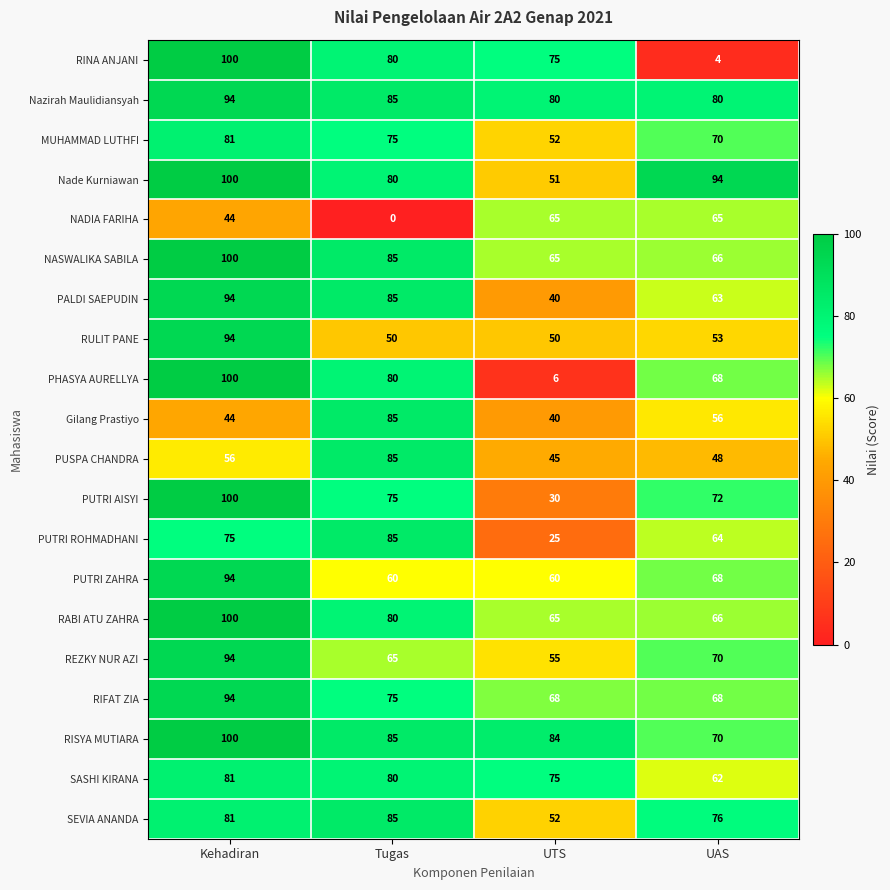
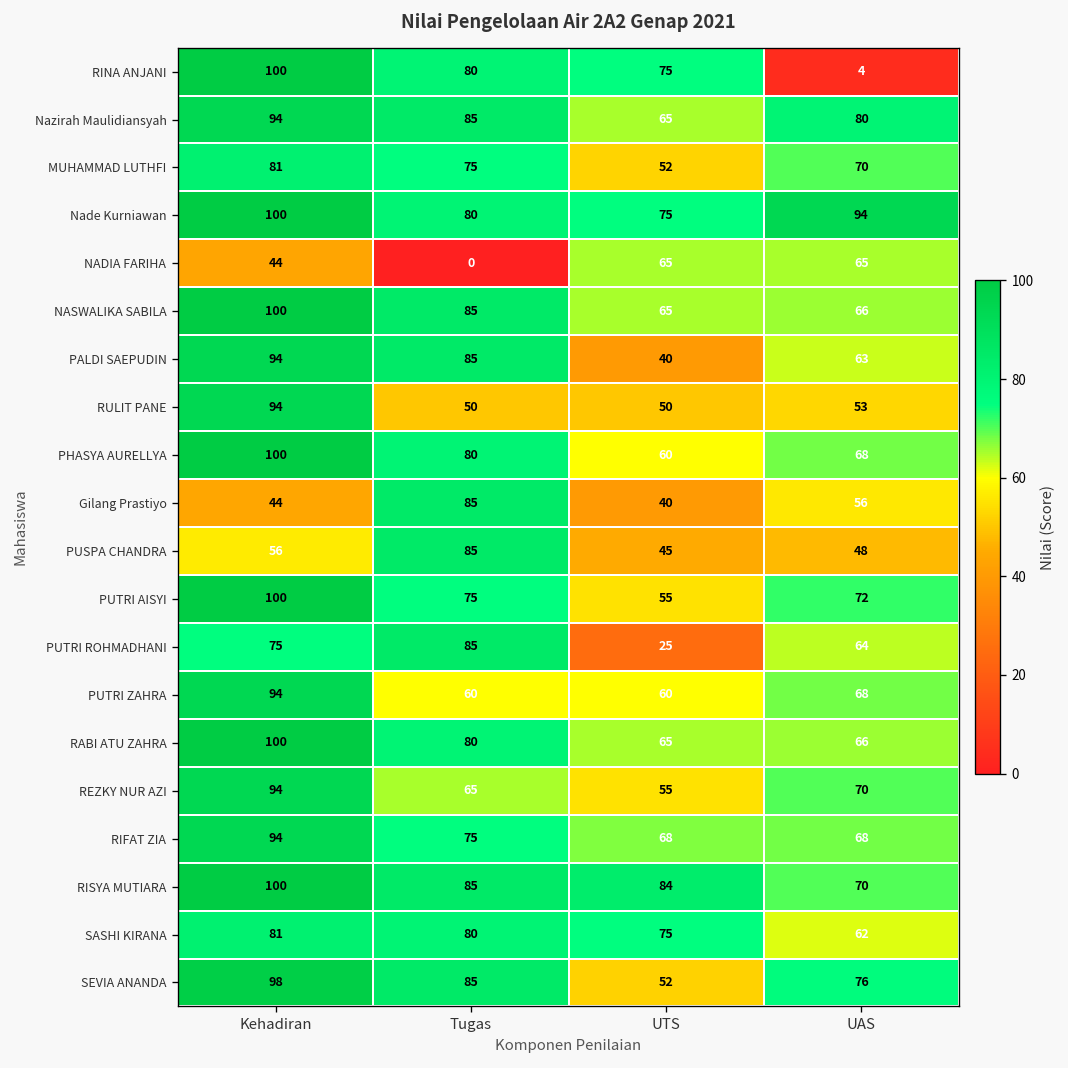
Nazirah Maulidiansyah, UTS: 80 -> 65
Nade Kurniawan, UTS: 51 -> 75
PHASYA AURELLYA, UTS: 6 -> 60
PUTRI AISYI, UTS: 30 -> 55
SEVIA ANANDA, Kehadiran: 81 -> 98
